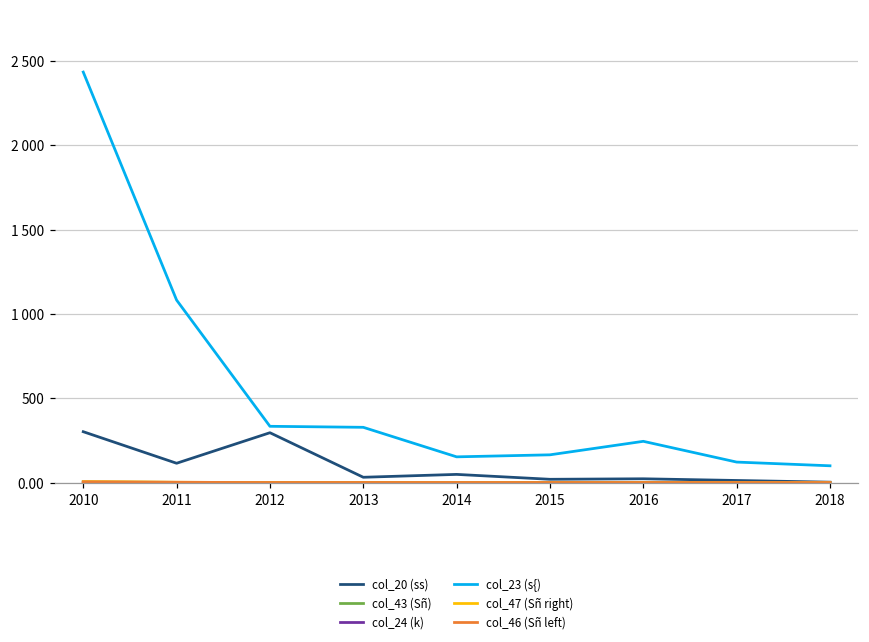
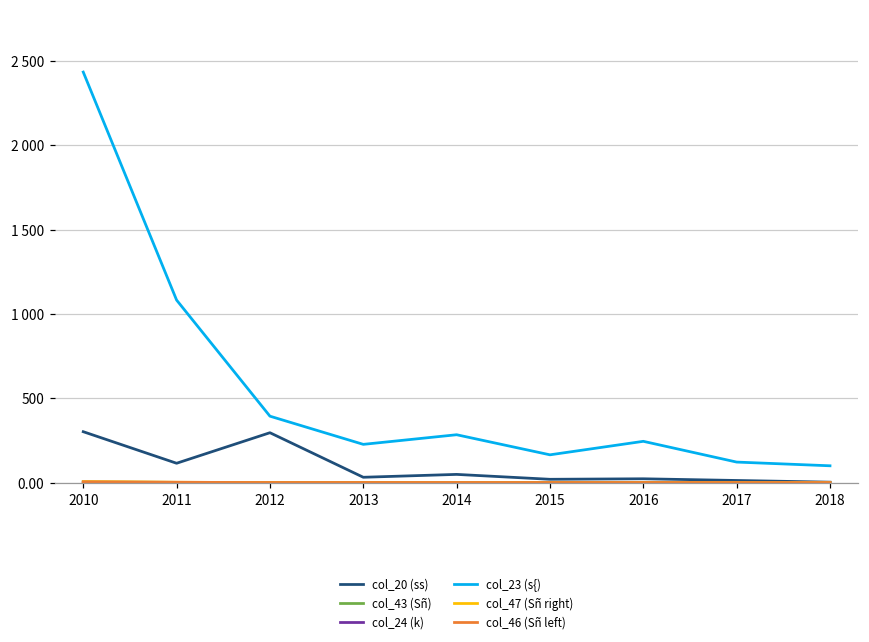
col_23 (s{), 2012: 330 -> 390
col_23 (s{), 2013: 330 -> 230
col_23 (s{), 2014: 150 -> 280
